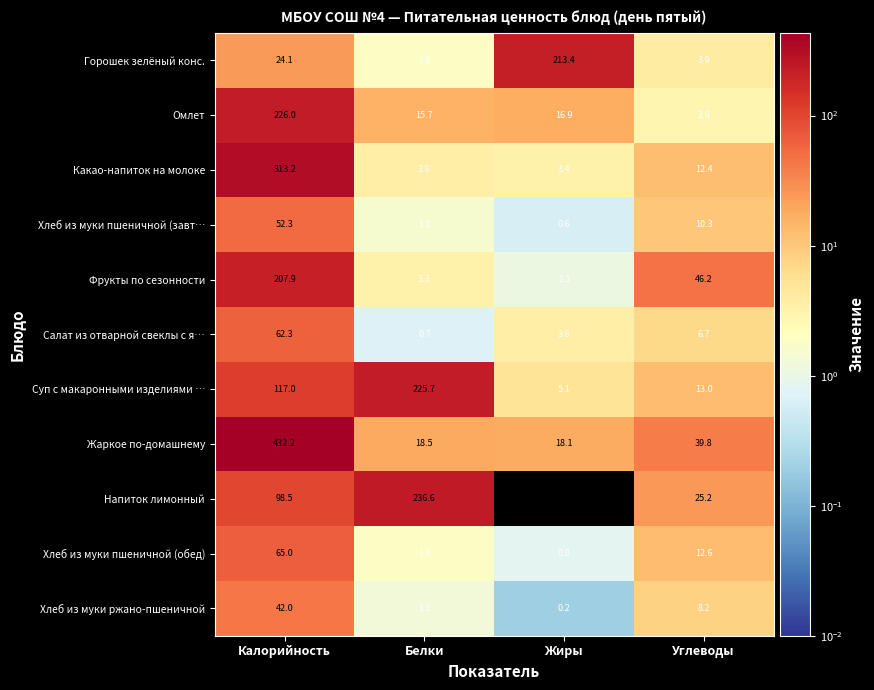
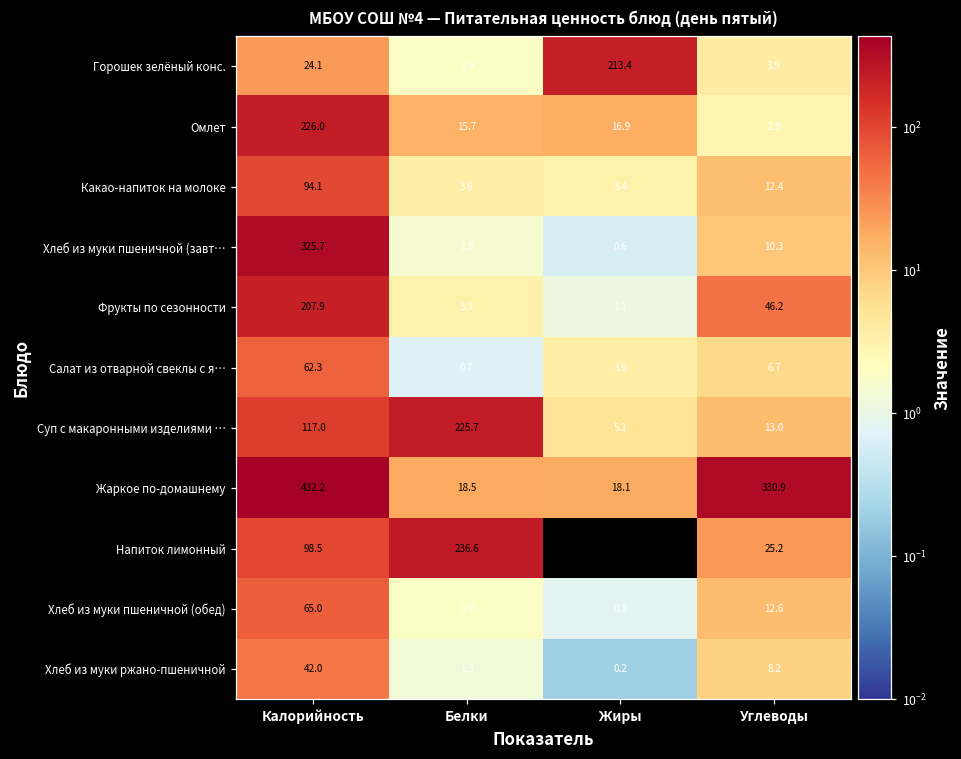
Какао-напиток на молоке, Калорийность: 313.2 -> 94.1
Хлеб из муки пшеничной (завт…, Калорийность: 52.3 -> 325.7
Жаркое по-домашнему, Углеводы: 39.8 -> 330.9
